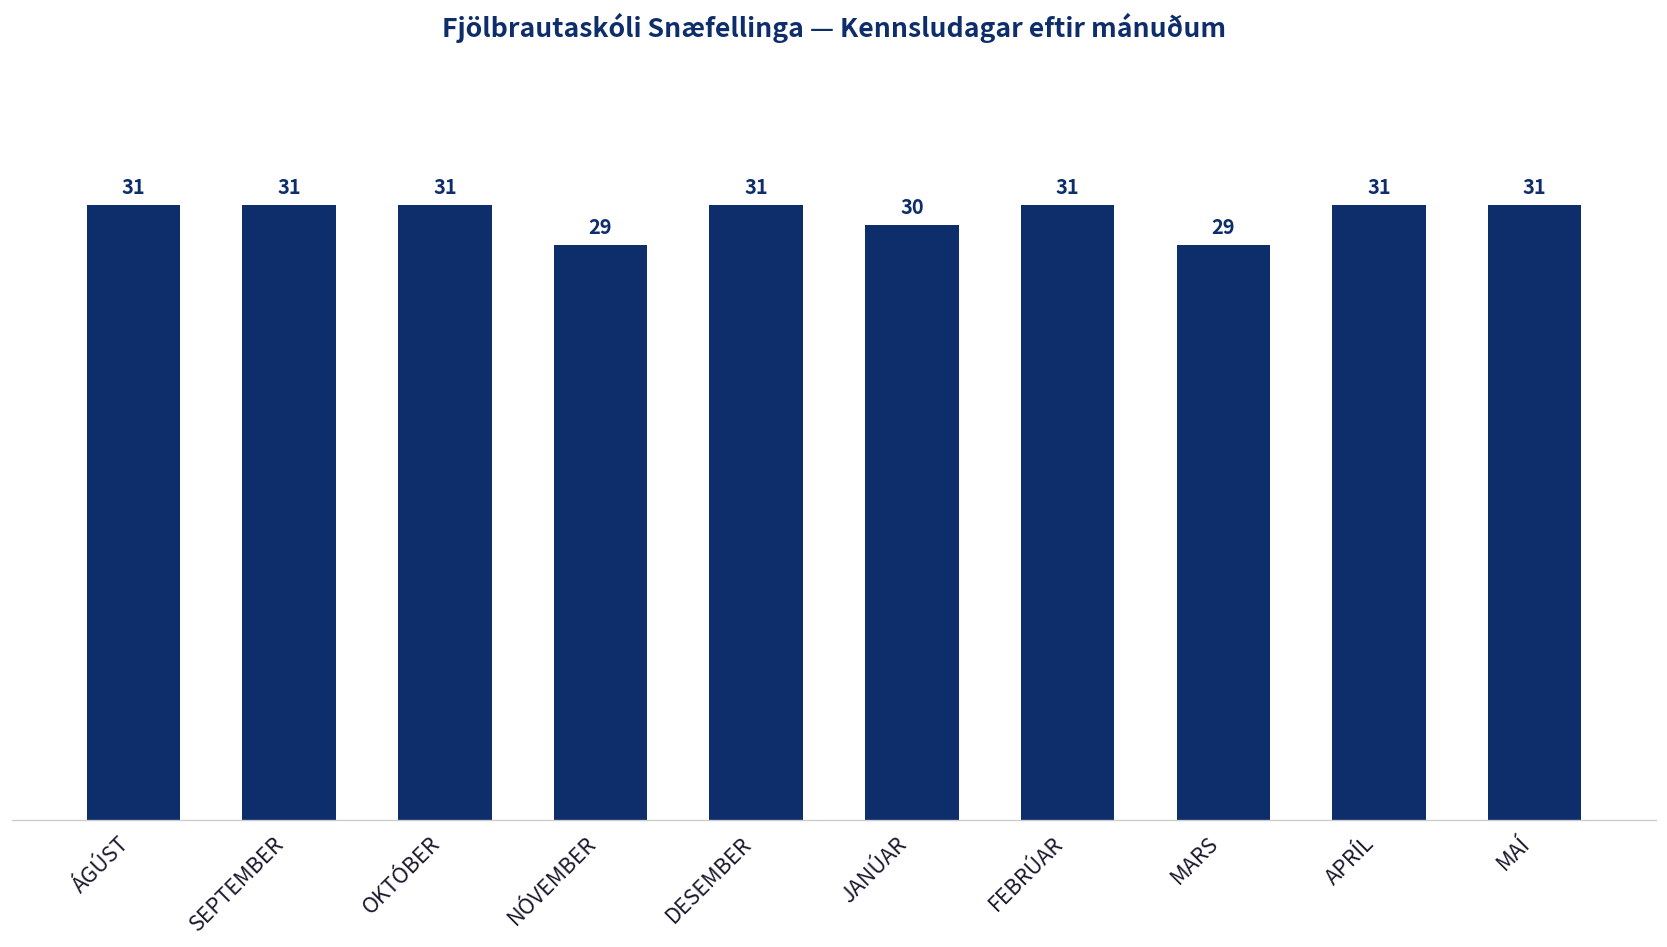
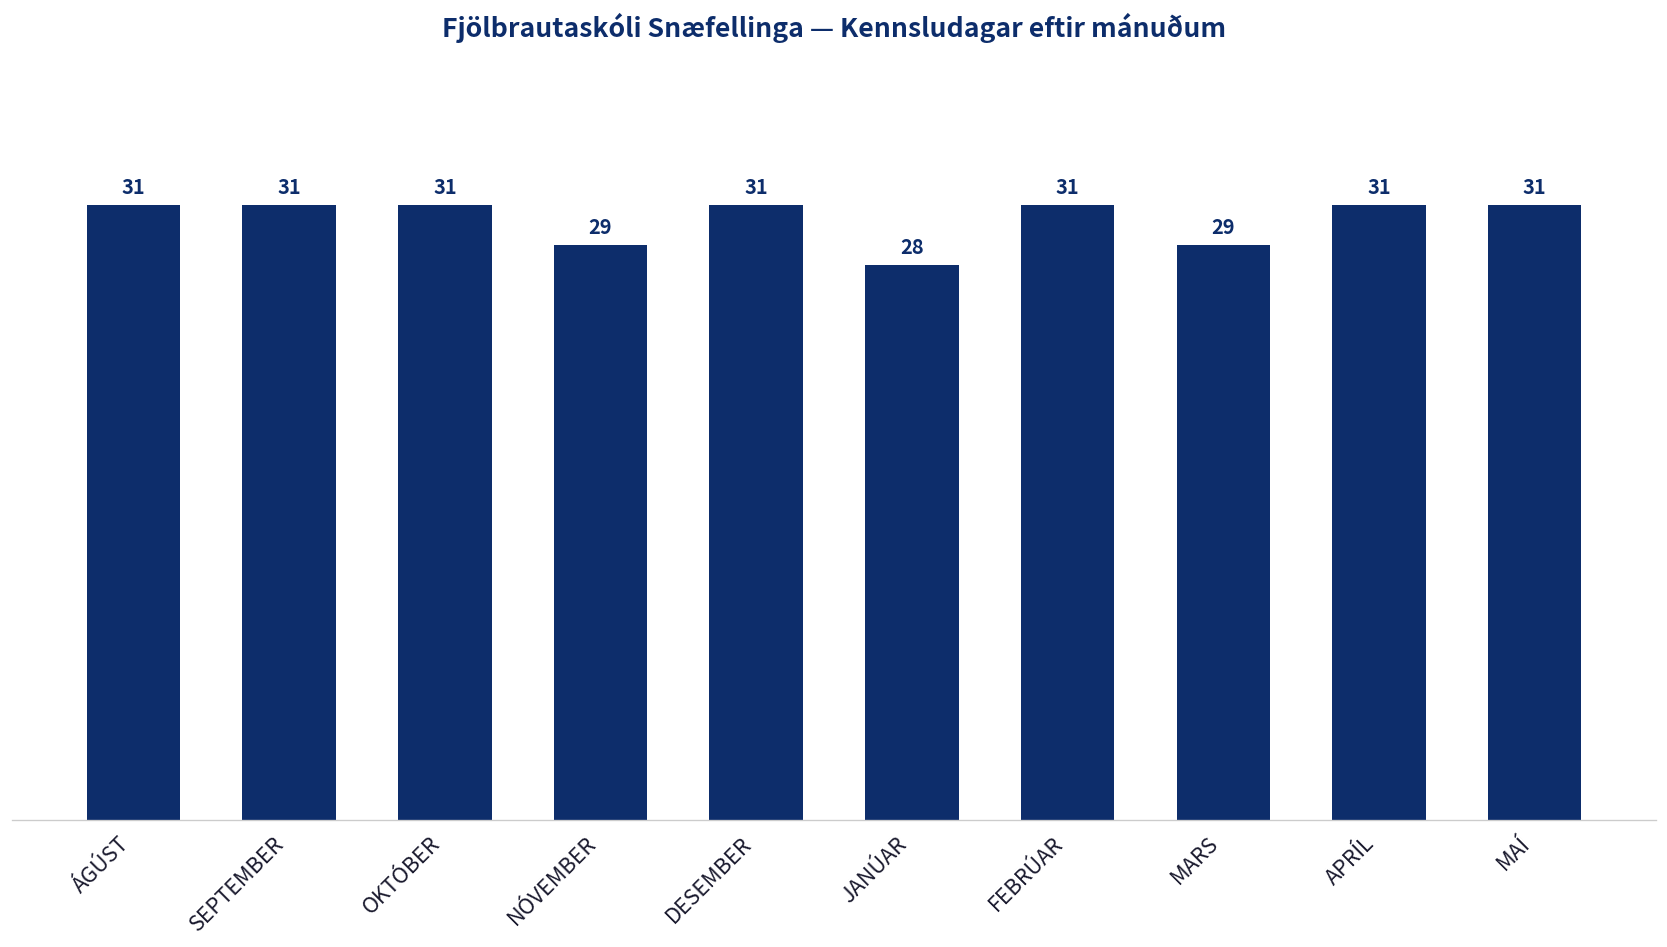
JANÚAR: 30 -> 28
